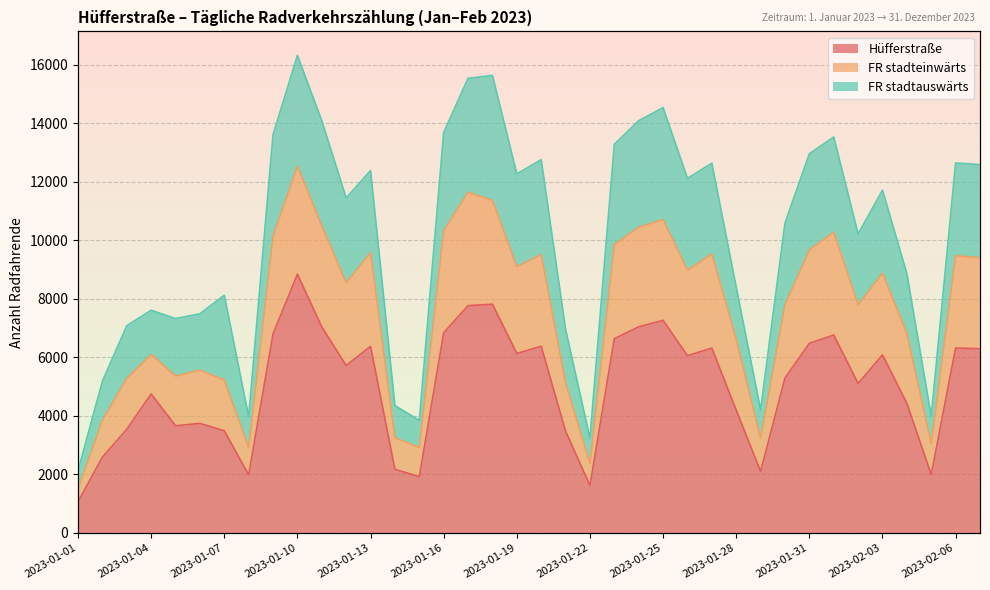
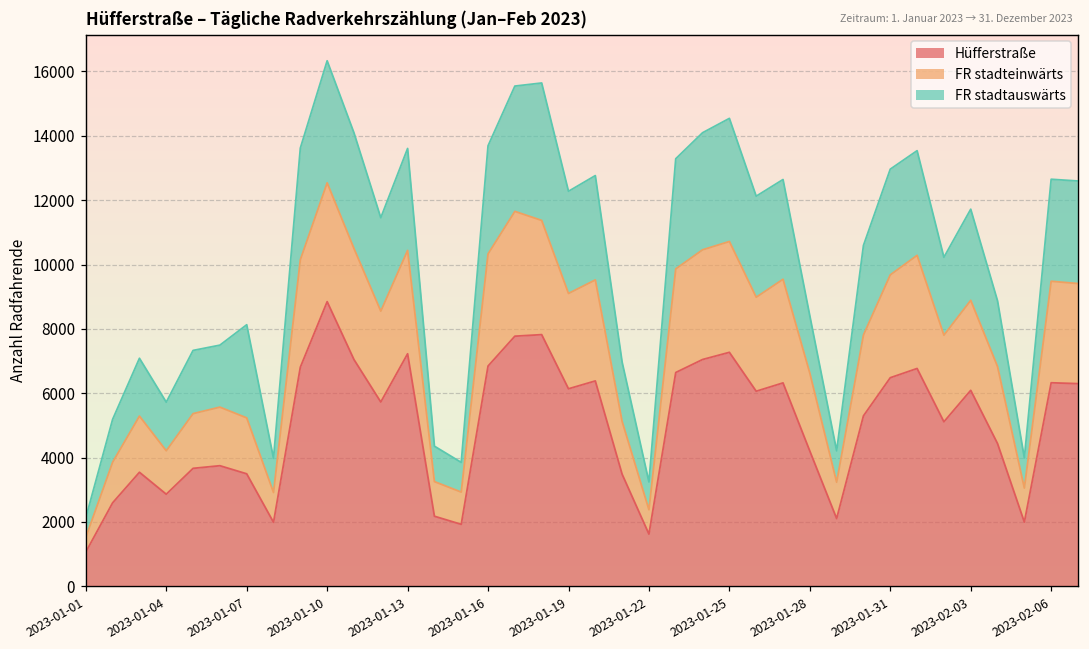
Hüfferstraße, 2023-01-04: 4800 -> 2900
Hüfferstraße, 2023-01-13: 6400 -> 7200
FR stadtauswärts, 2023-01-13: 2800 -> 3200
